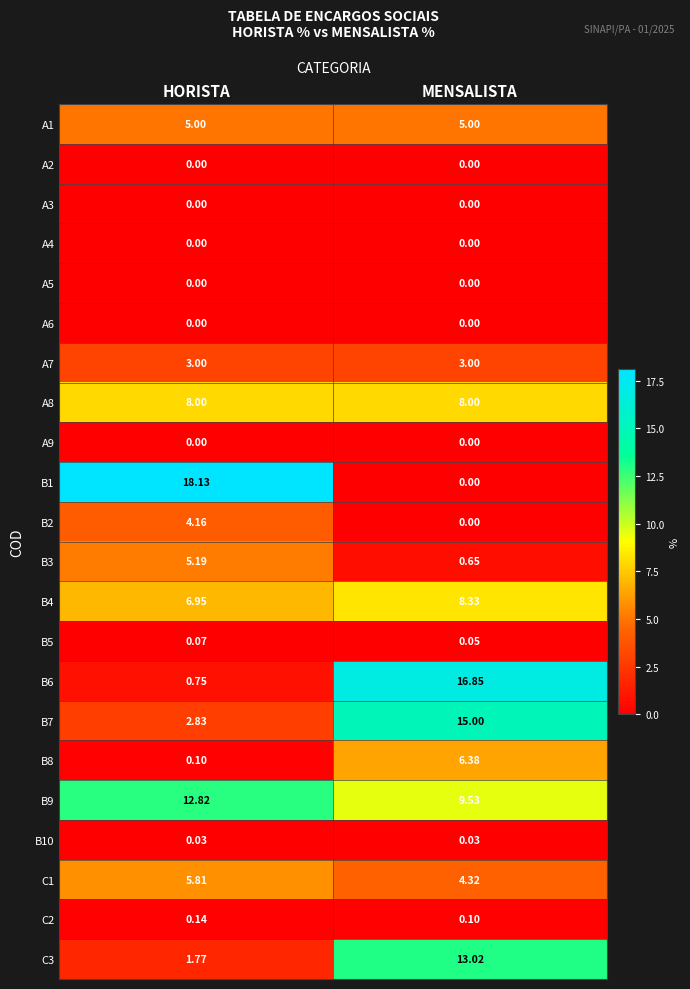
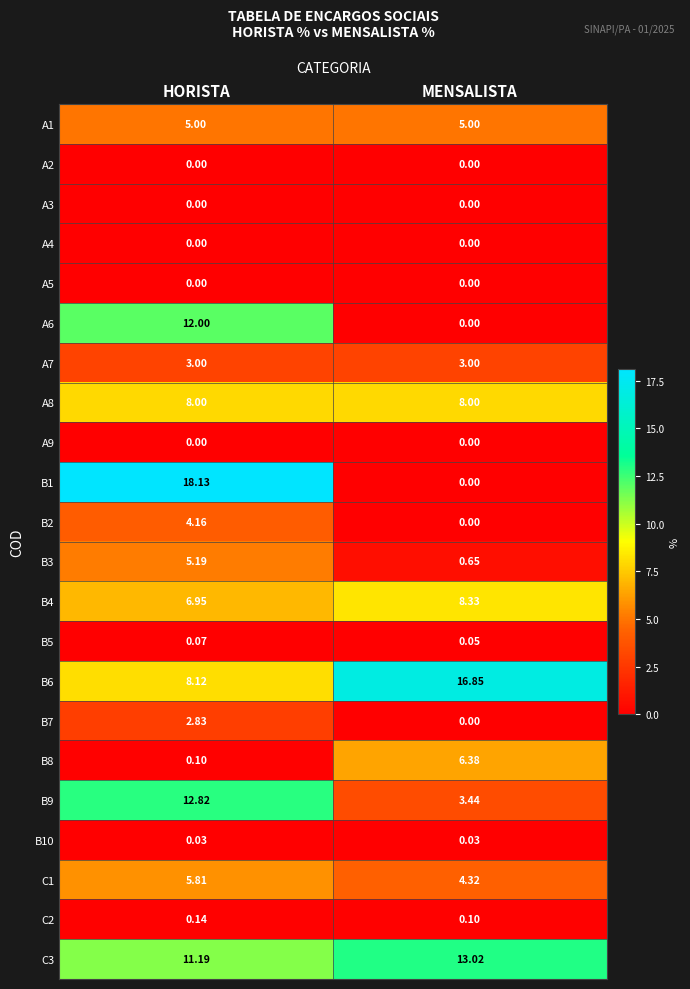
A6, HORISTA: 0.00 -> 12.00
B6, HORISTA: 0.75 -> 8.12
B7, MENSALISTA: 15.00 -> 0.00
B9, MENSALISTA: 9.53 -> 3.44
C3, HORISTA: 1.77 -> 11.19
